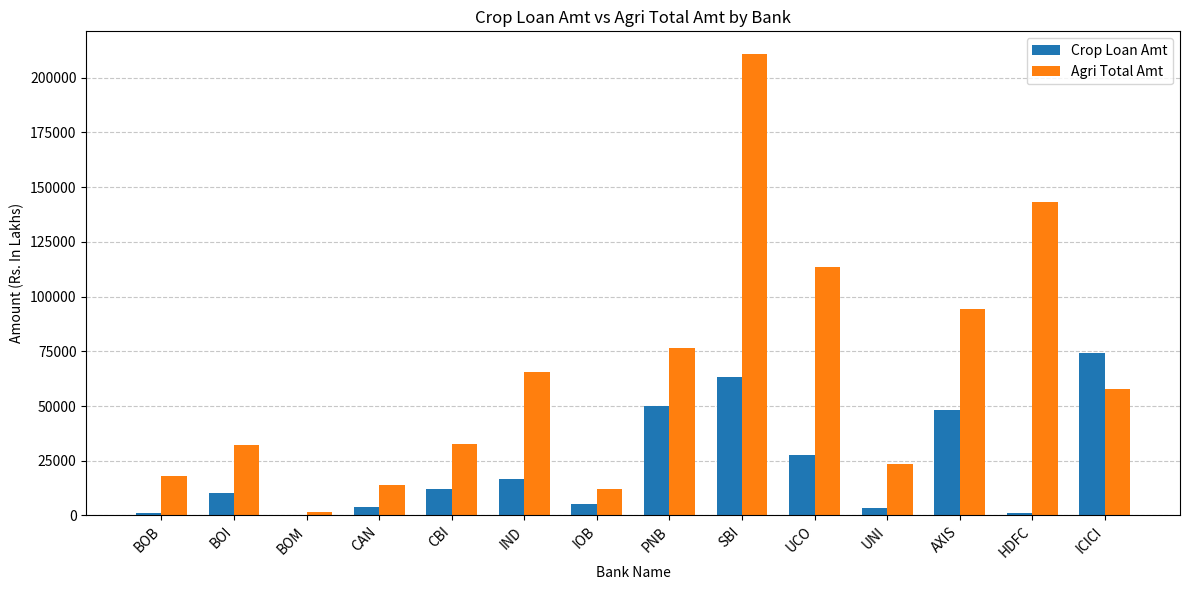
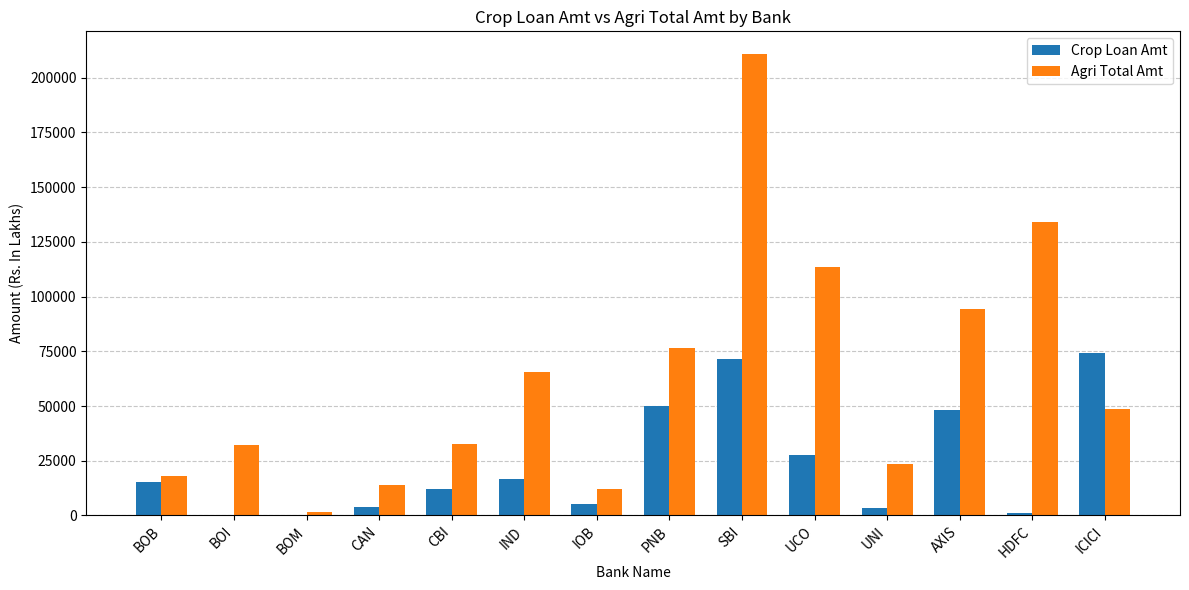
Crop Loan Amt, BOB: 1000 -> 16000
Crop Loan Amt, BOI: 10000 -> 0
Crop Loan Amt, SBI: 63000 -> 72000
Agri Total Amt, HDFC: 143000 -> 134000
Agri Total Amt, ICICI: 58000 -> 49000
